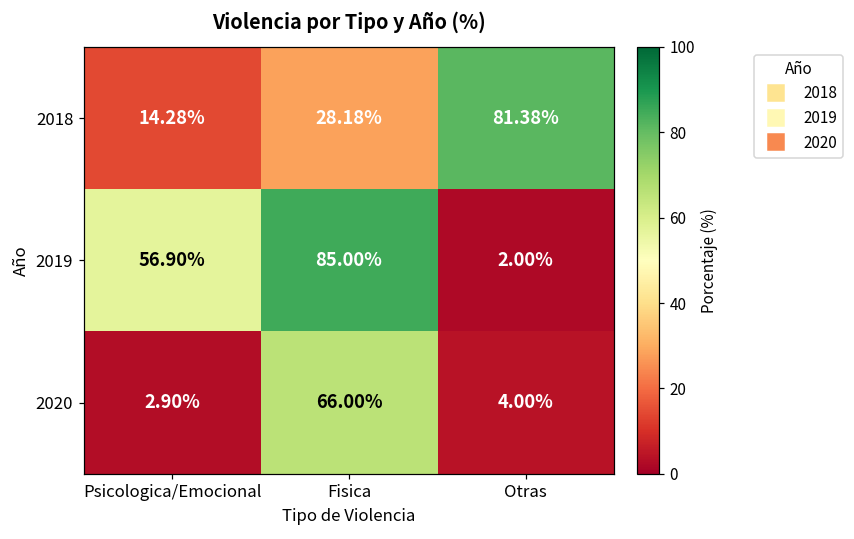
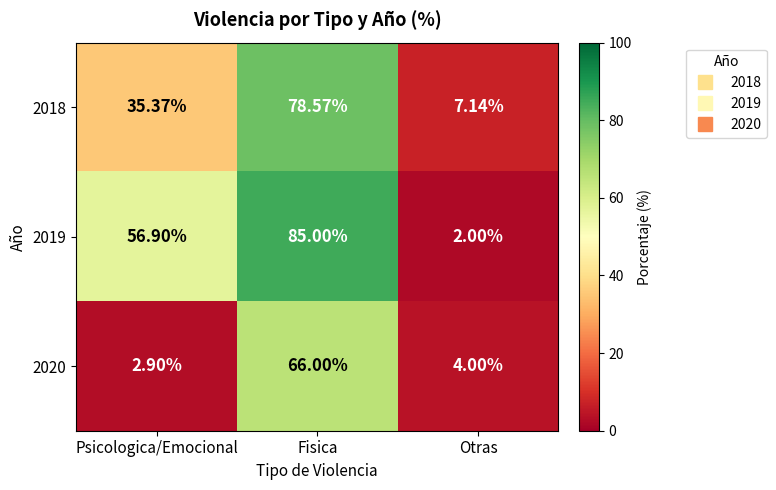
2018, Psicologica/Emocional: 14.28% -> 35.37%
2018, Fisica: 28.18% -> 78.57%
2018, Otras: 81.38% -> 7.14%
